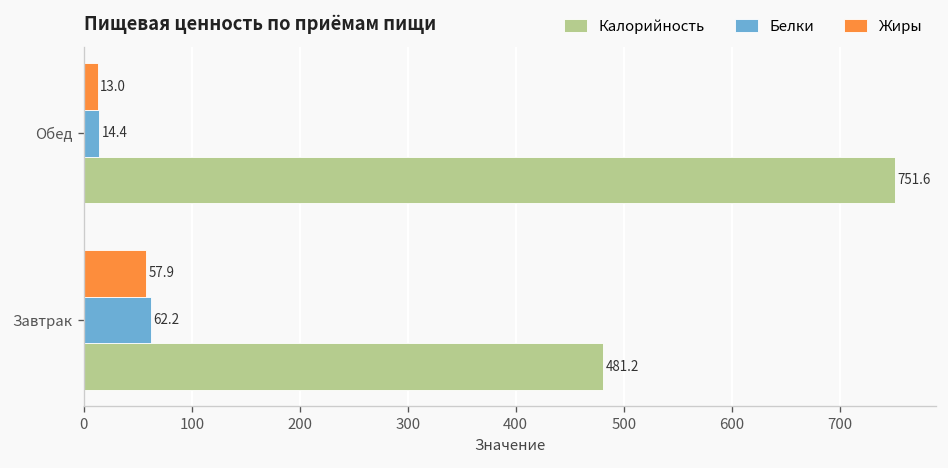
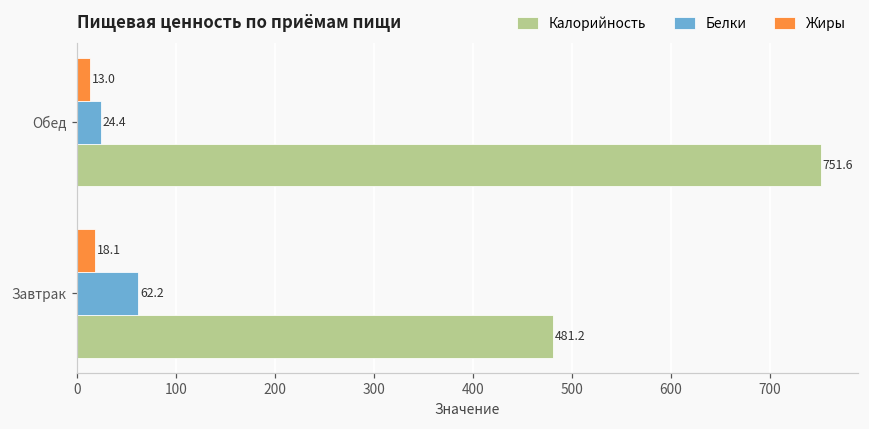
Белки, Обед: 14.4 -> 24.4
Жиры, Завтрак: 57.9 -> 18.1
